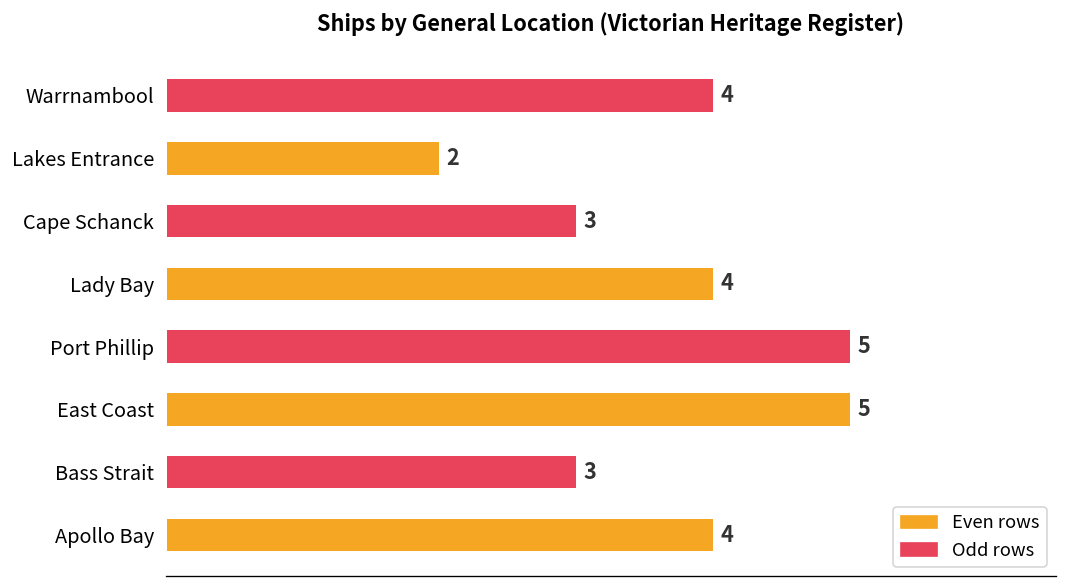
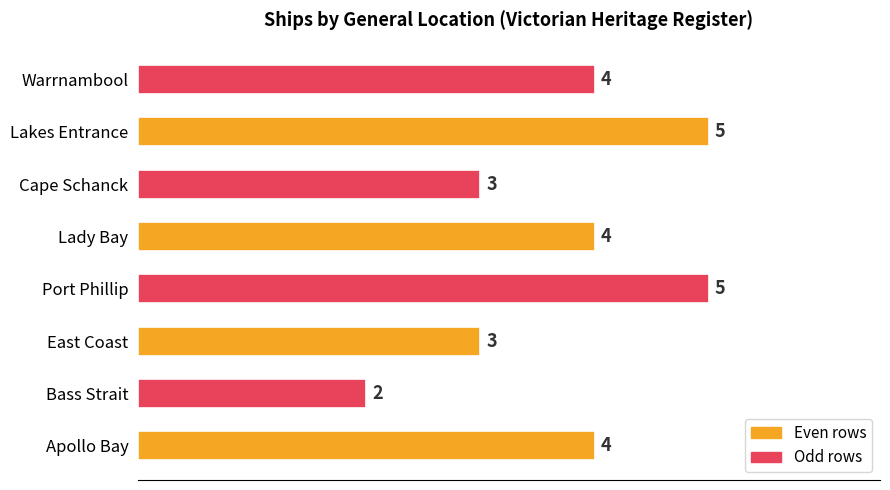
Lakes Entrance: 2 -> 5
East Coast: 5 -> 3
Bass Strait: 3 -> 2
